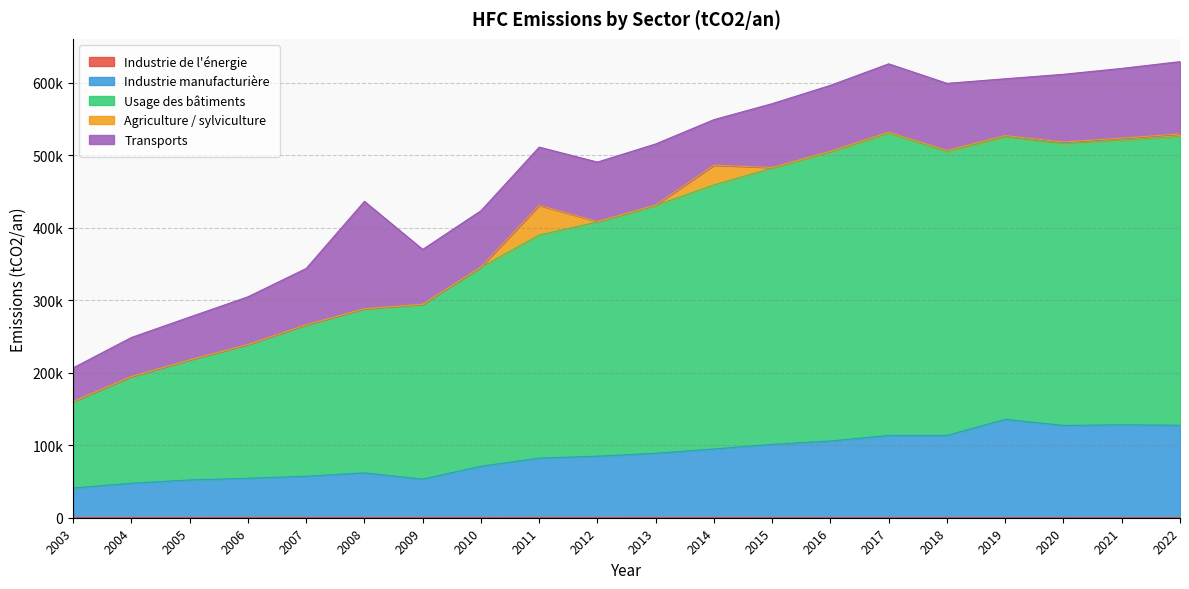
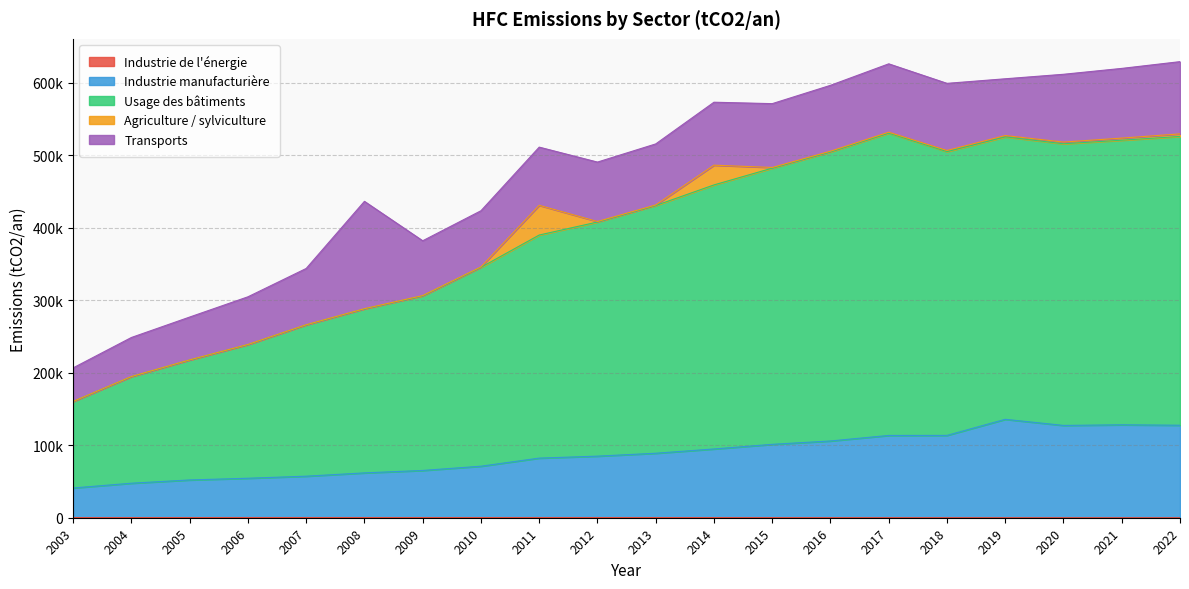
Industrie manufacturière, 2009: 50000 -> 60000
Transports, 2014: 60000 -> 90000
